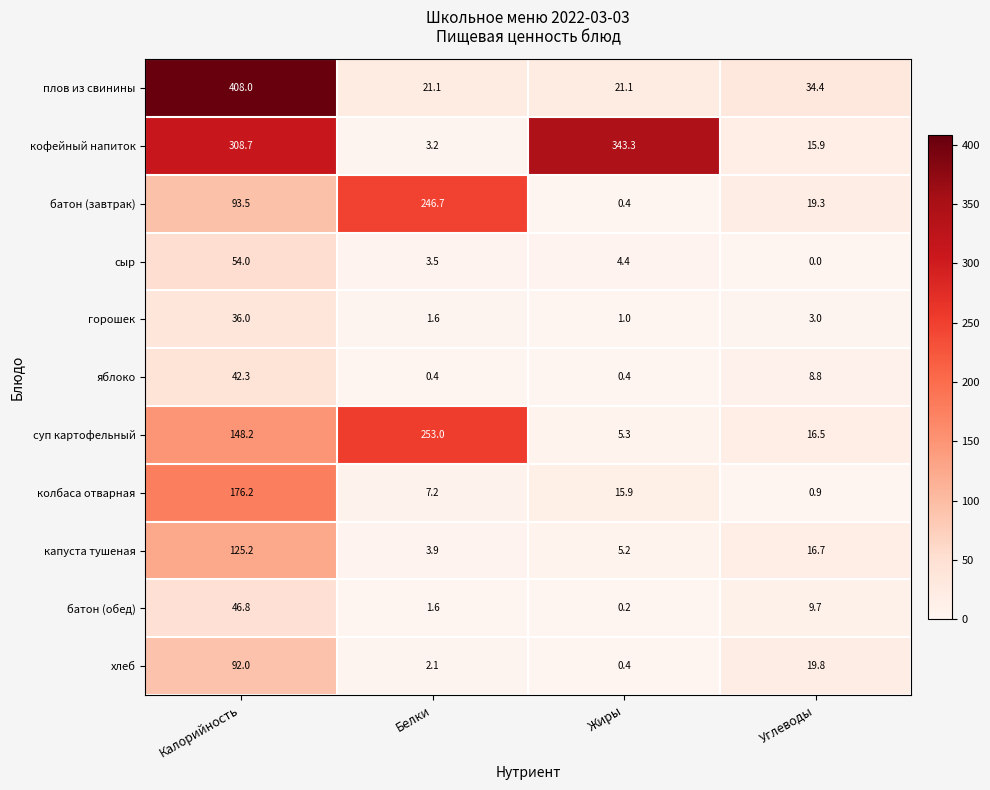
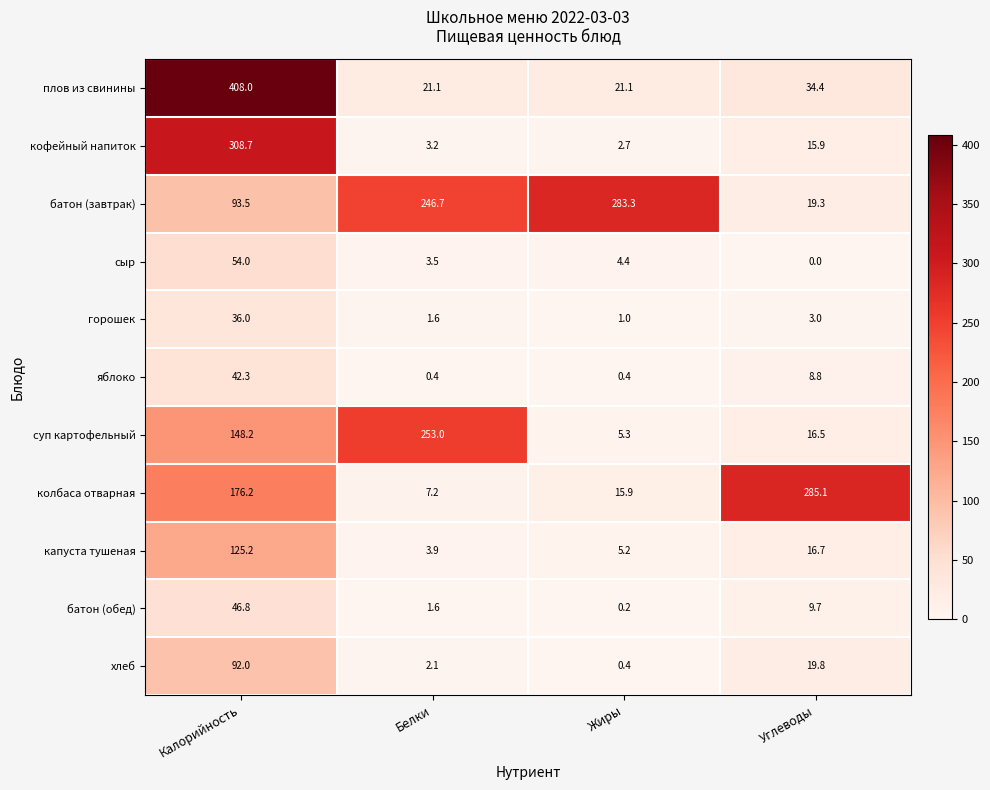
кофейный напиток, Жиры: 343.3 -> 2.7
батон (завтрак), Жиры: 0.4 -> 283.3
колбаса отварная, Углеводы: 0.9 -> 285.1
